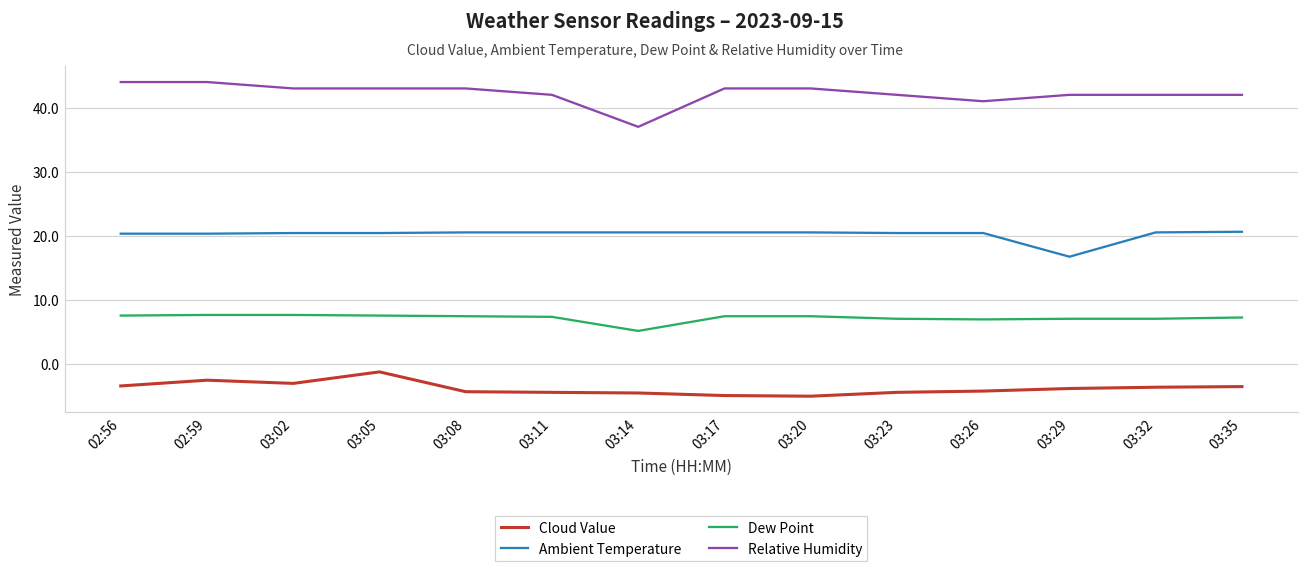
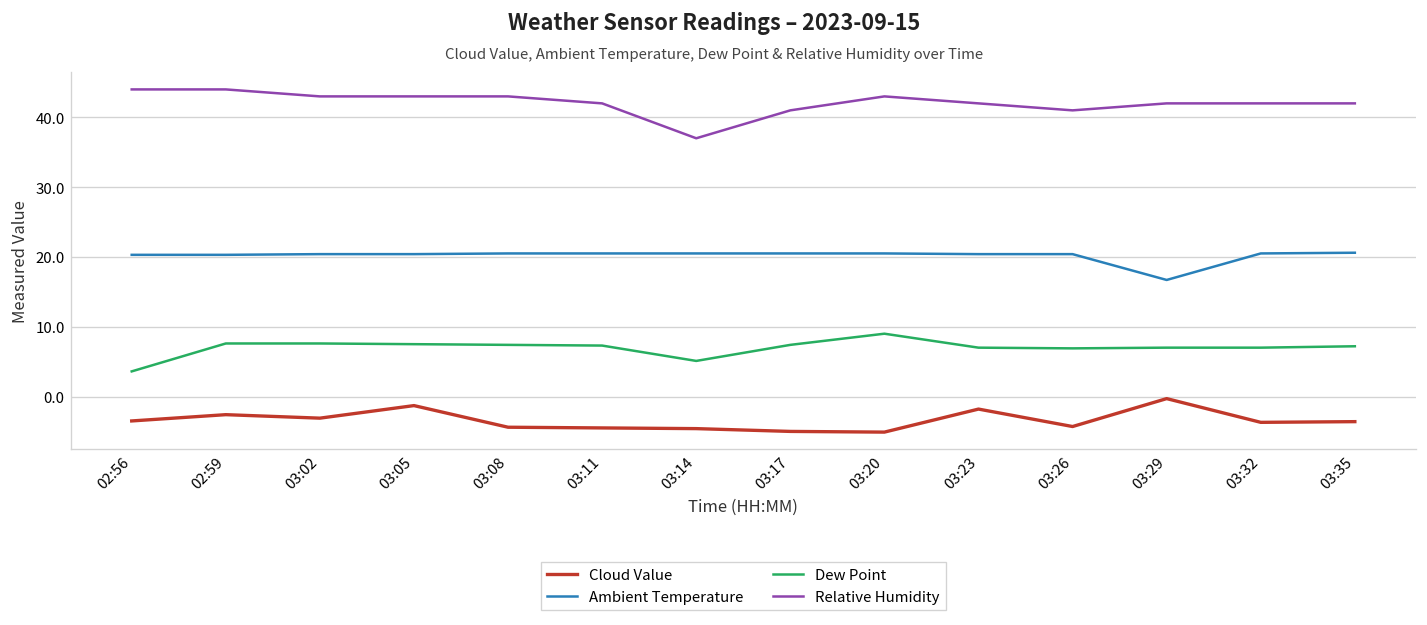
Dew Point, 02:56: 8 -> 4
Relative Humidity, 03:17: 43 -> 41
Dew Point, 03:20: 7 -> 9
Cloud Value, 03:23: -5 -> -2
Cloud Value, 03:29: -4 -> 0
